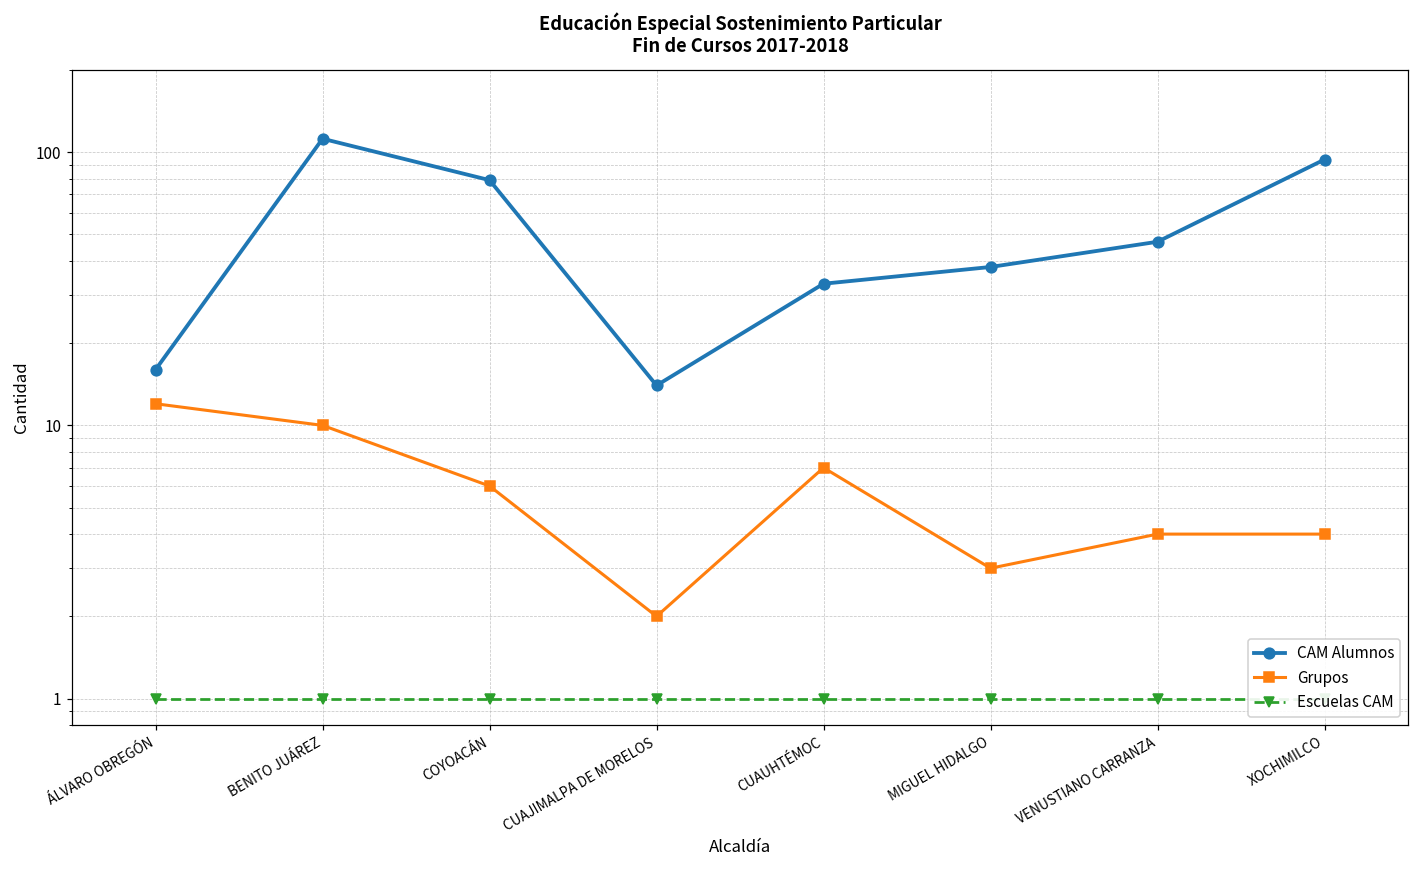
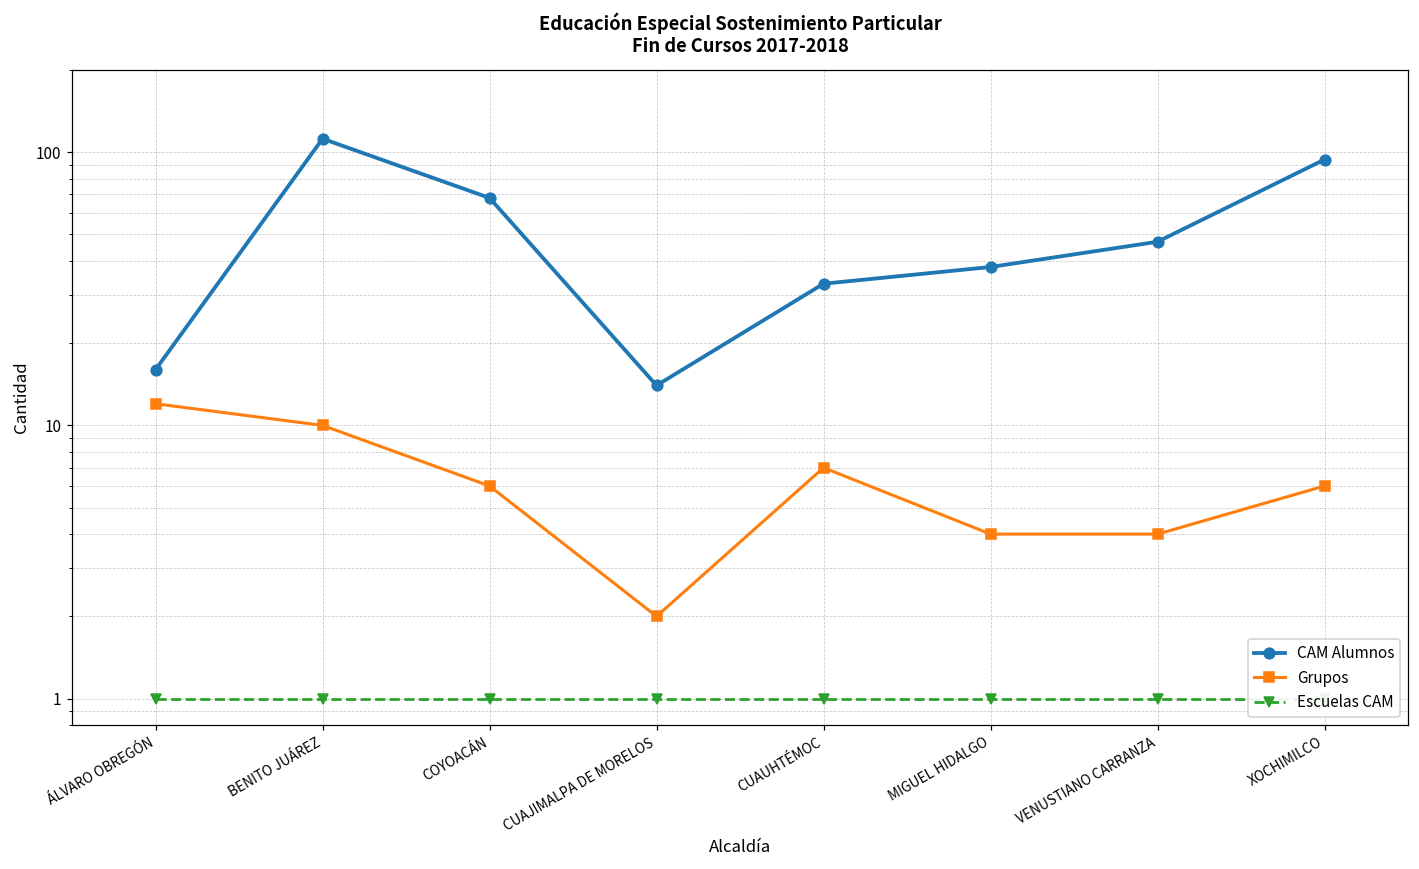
CAM Alumnos, COYOACÁN: 79 -> 68
Grupos, MIGUEL HIDALGO: 3 -> 4
Grupos, XOCHIMILCO: 4 -> 6
